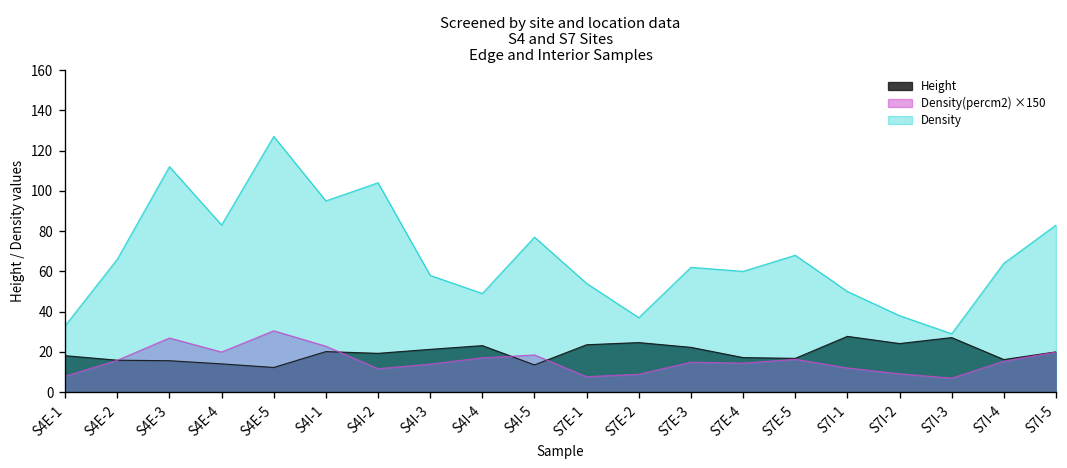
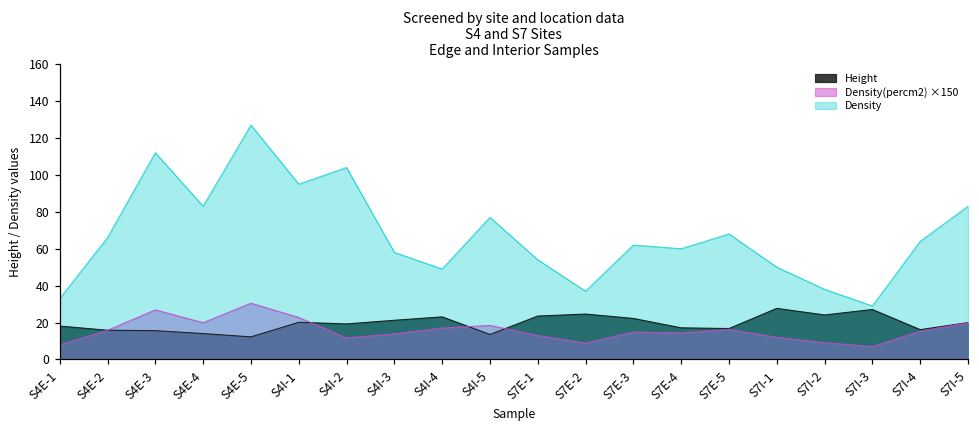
Density(percm2) ×150, S7E-1: 8 -> 13
